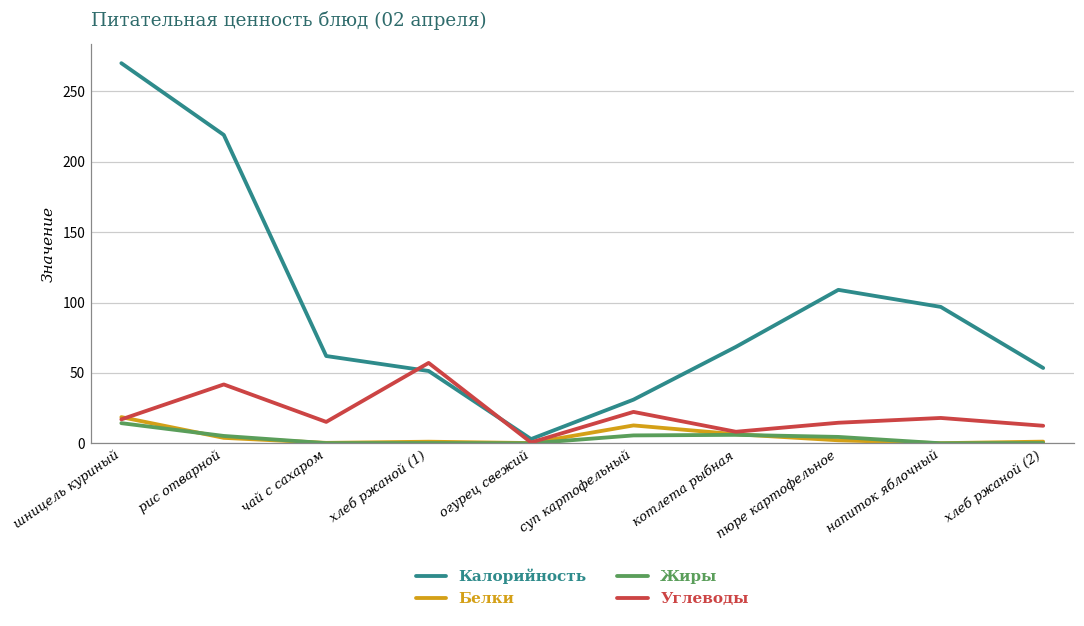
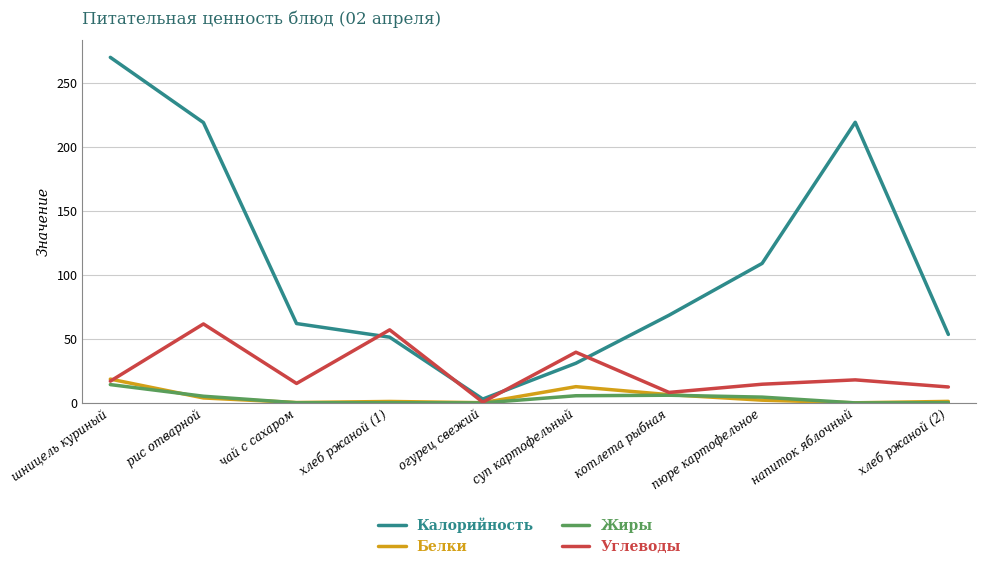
Углеводы, рис отварной: 42 -> 62
Углеводы, суп картофельный: 22 -> 40
Калорийность, напиток яблочный: 97 -> 219
